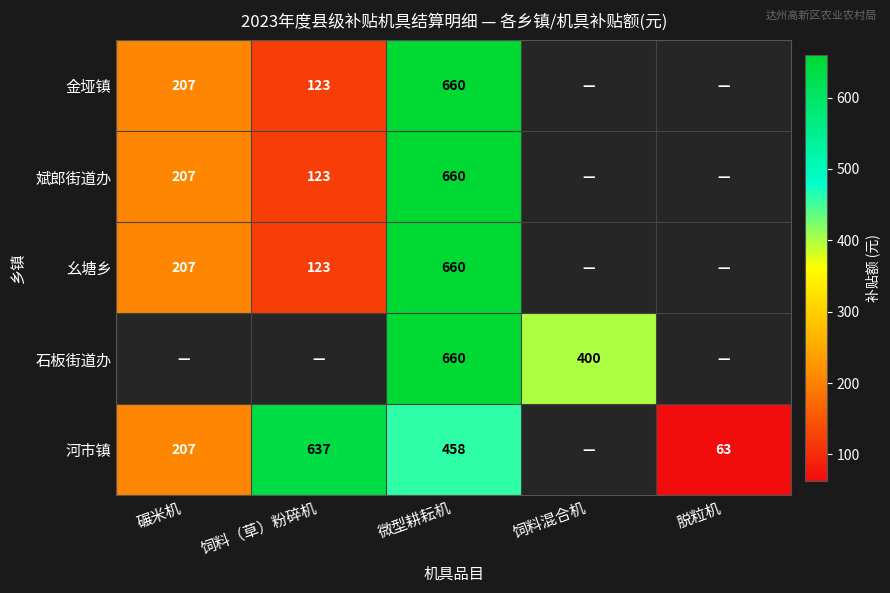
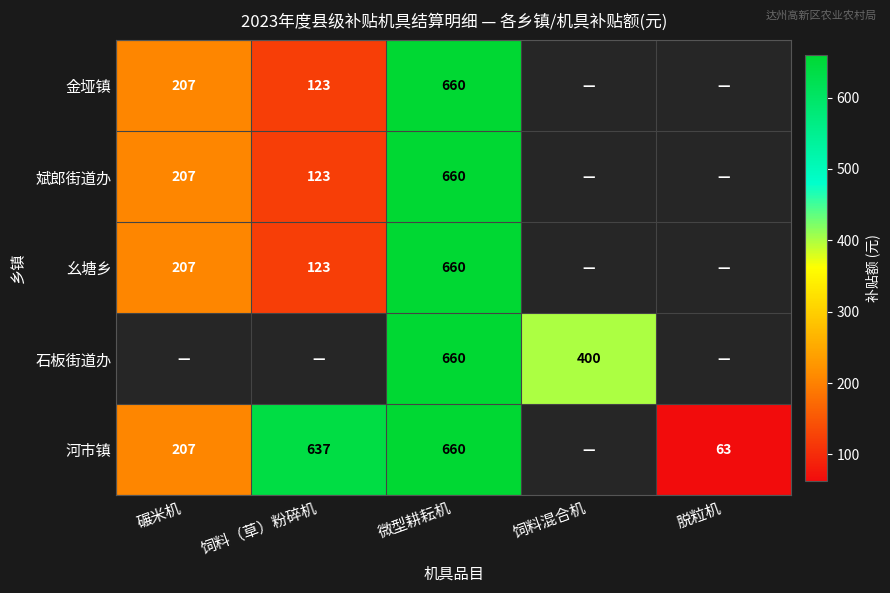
河市镇, 微型耕耘机: 458 -> 660
